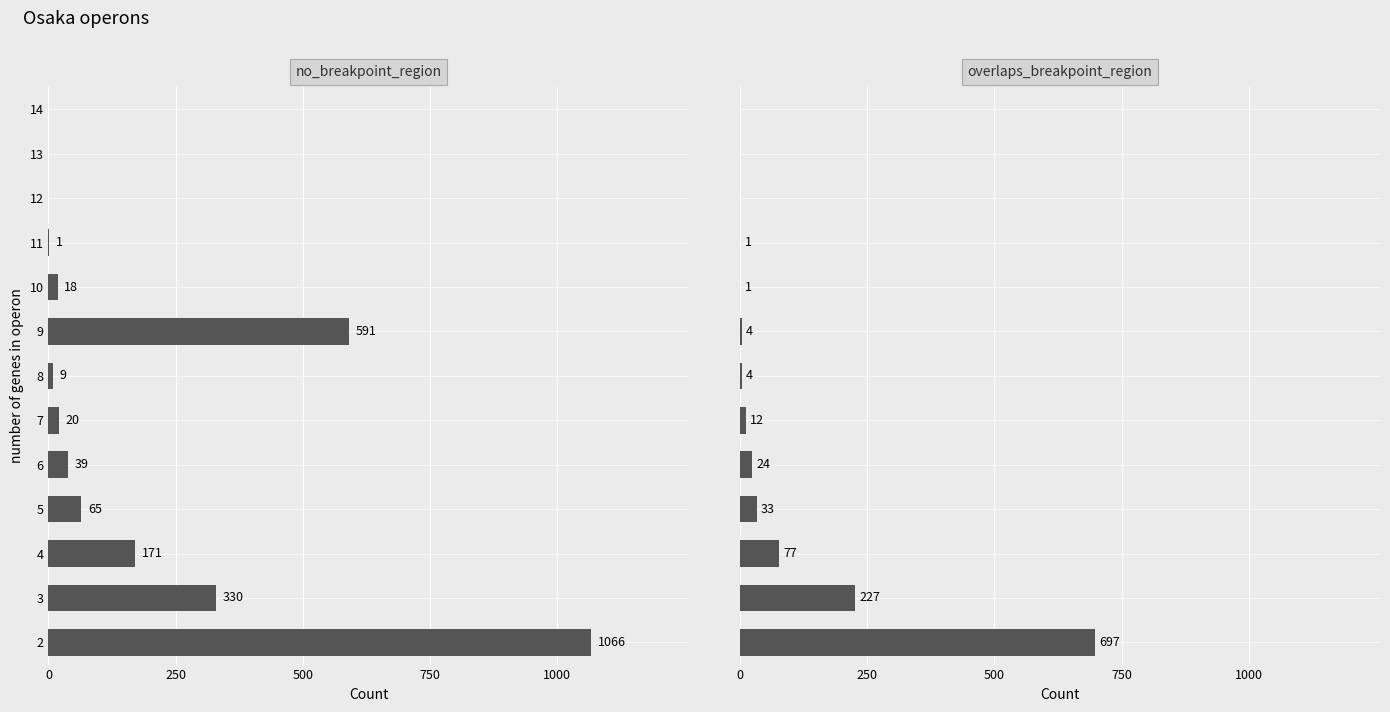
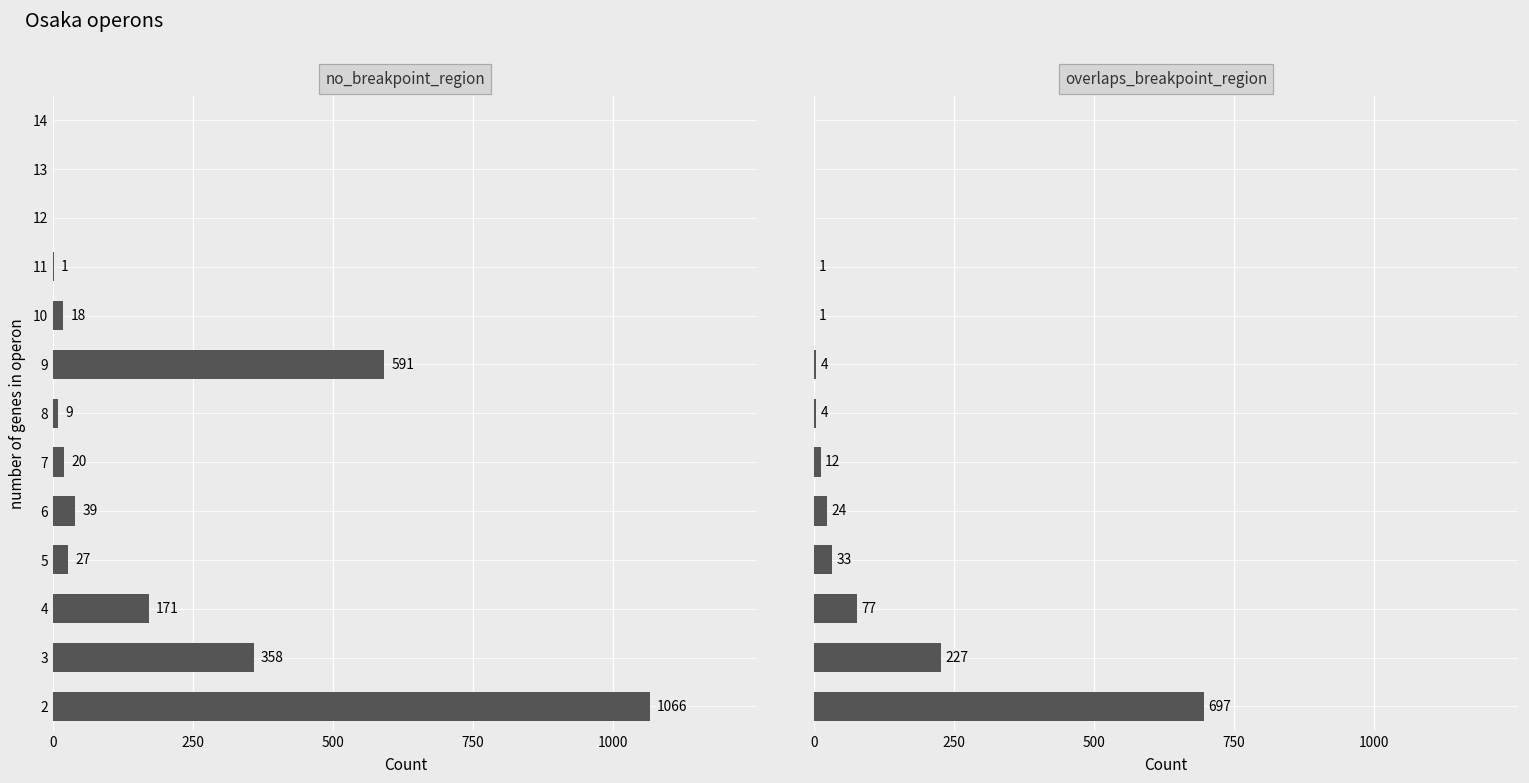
no_breakpoint_region, 5: 65 -> 27
no_breakpoint_region, 3: 330 -> 358
